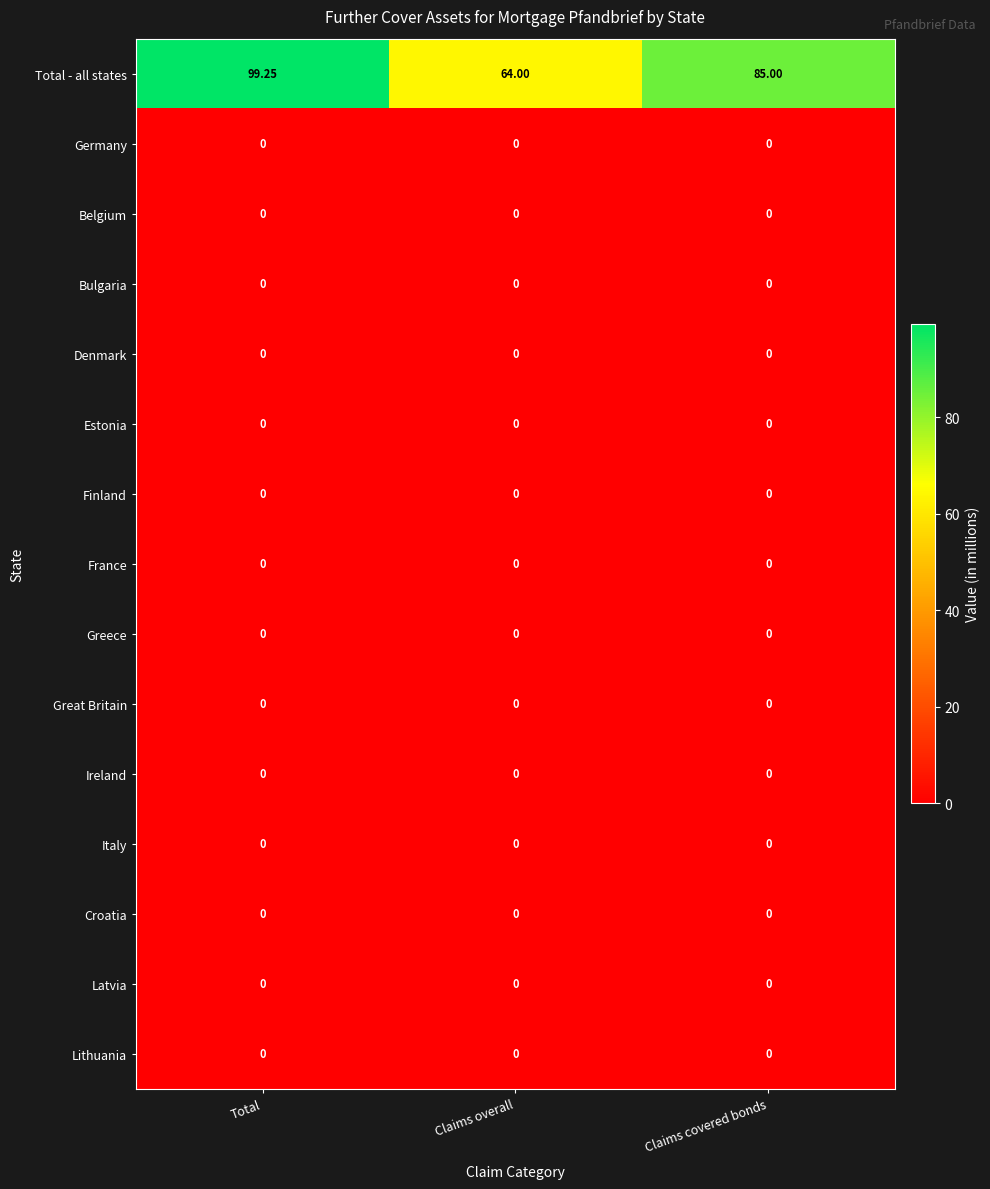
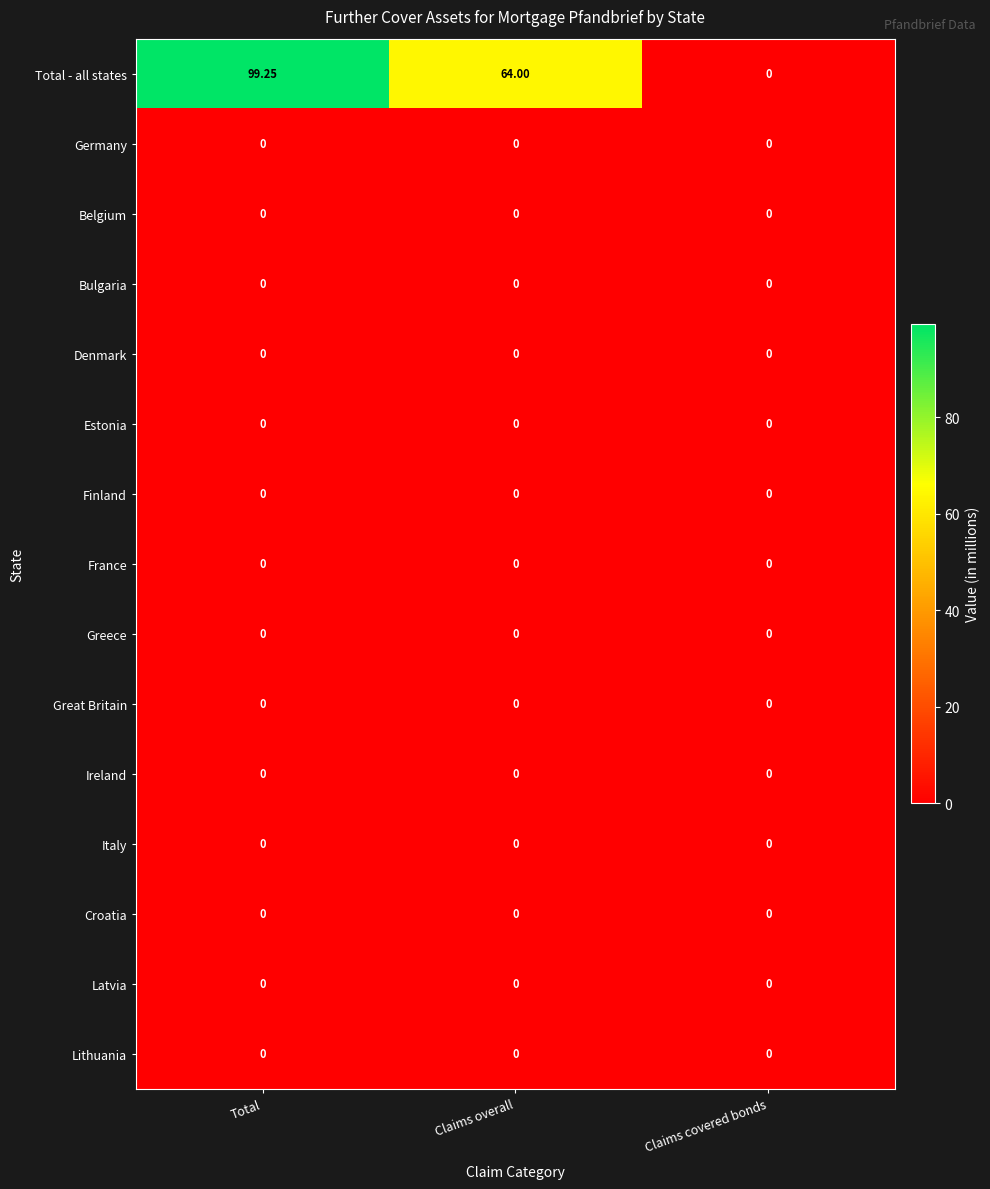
Total - all states, Claims covered bonds: 85.00 -> 0
